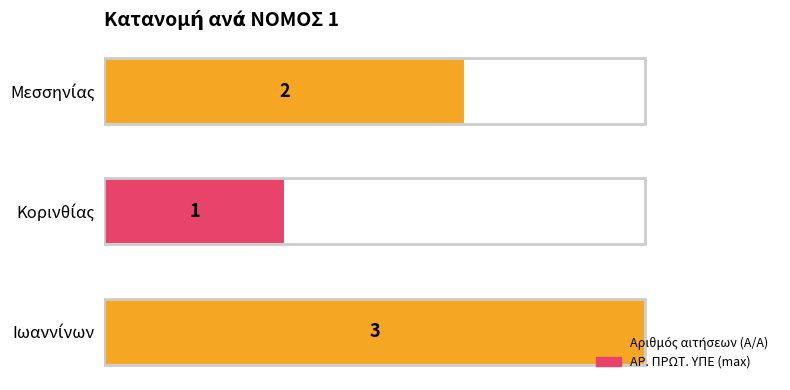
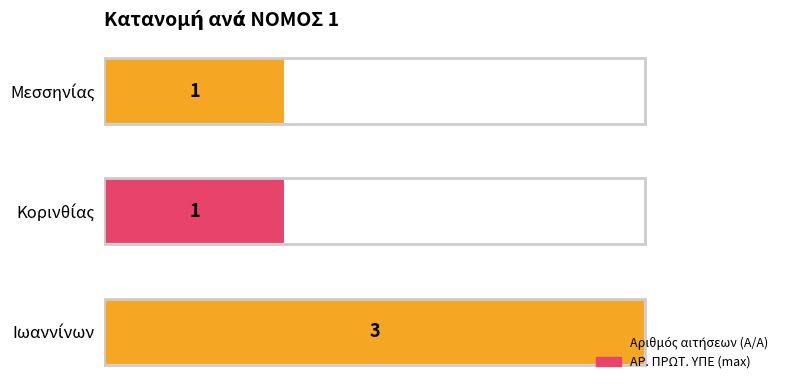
Μεσσηνίας: 2 -> 1
